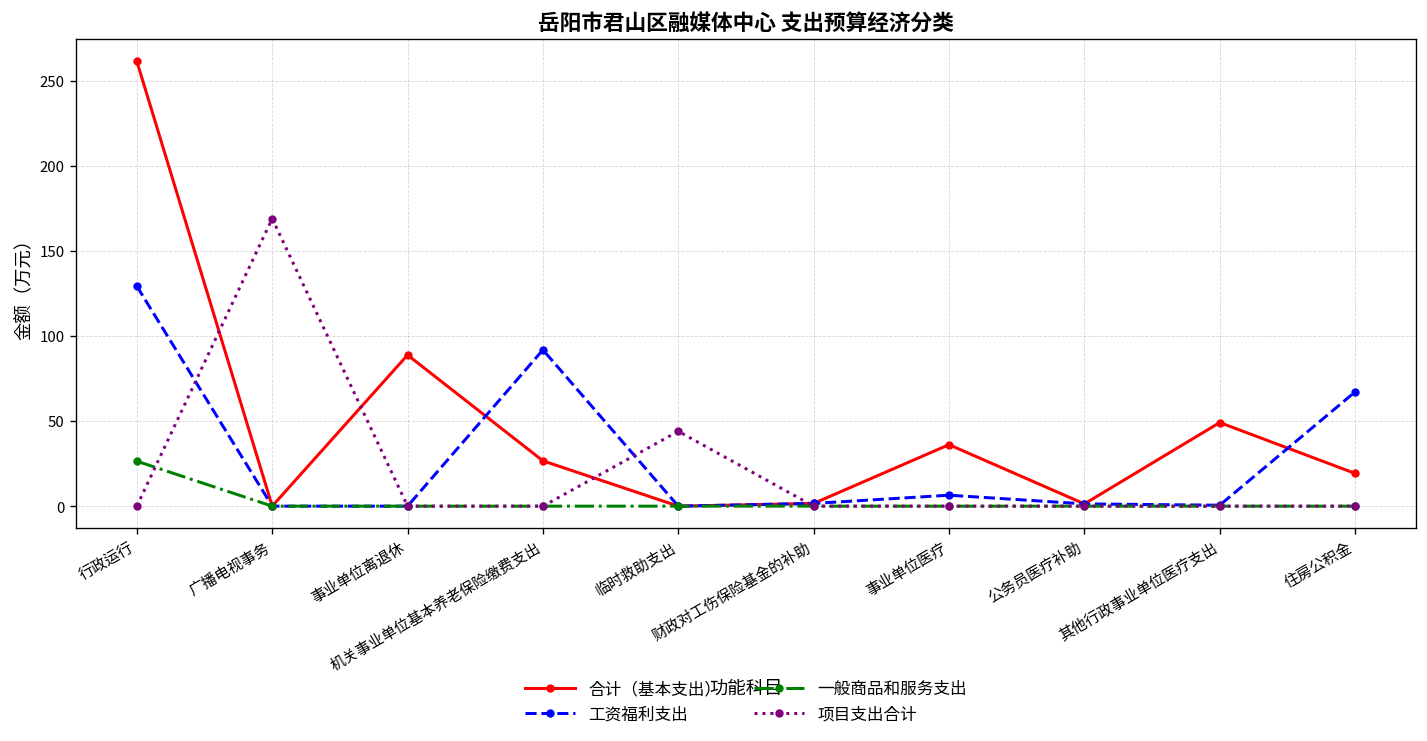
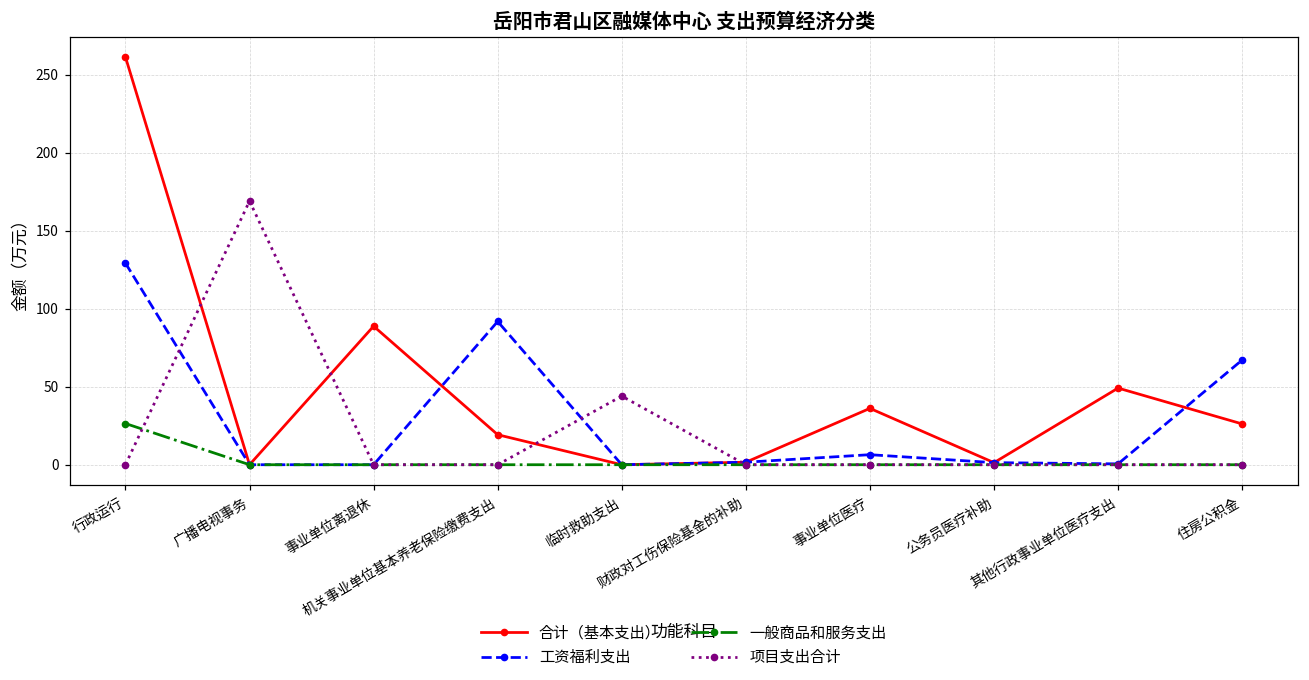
合计（基本支出）, 机关事业单位基本养老保险缴费支出: 27 -> 19
合计（基本支出）, 住房公积金: 19 -> 26
